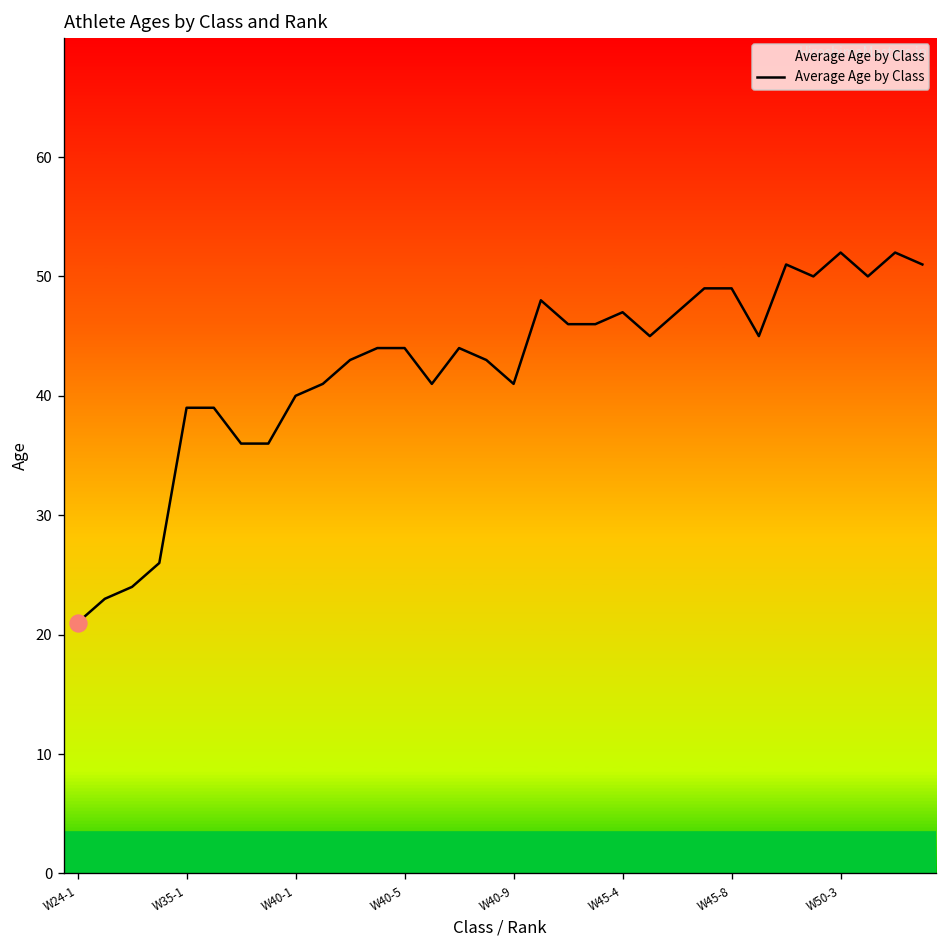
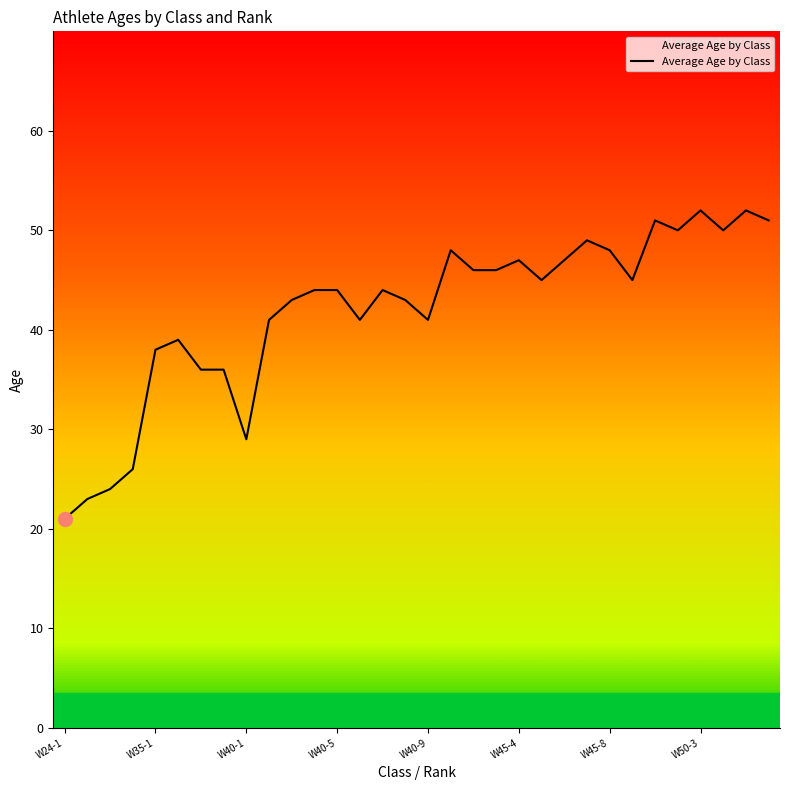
Average Age by Class, W35-1: 39 -> 38
Average Age by Class, W40-1: 40 -> 29
Average Age by Class, W45-8: 49 -> 48
